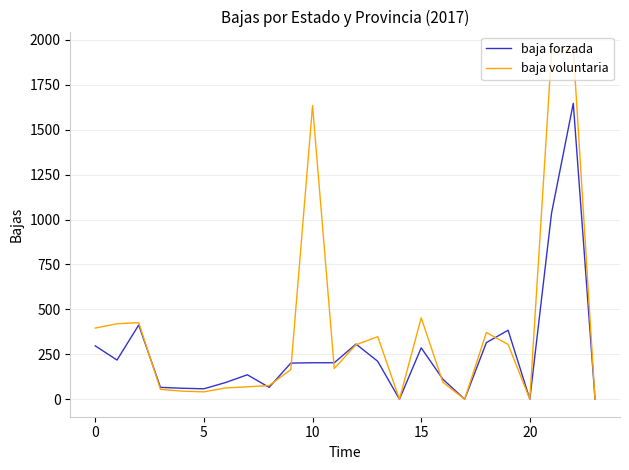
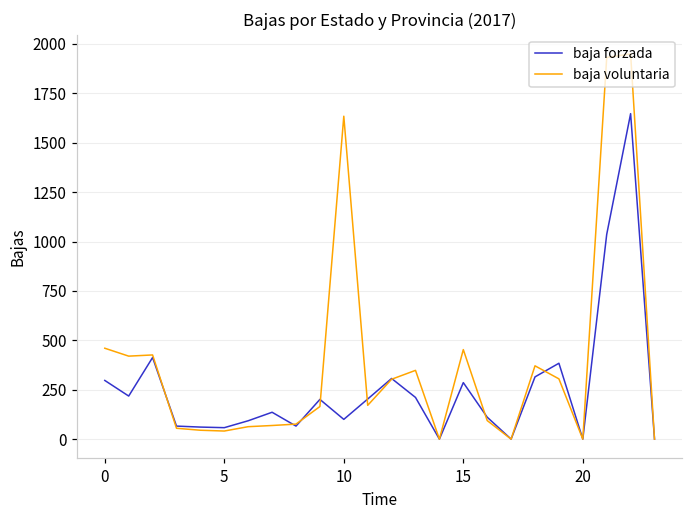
baja voluntaria, 0: 400 -> 460
baja forzada, 10: 200 -> 100
